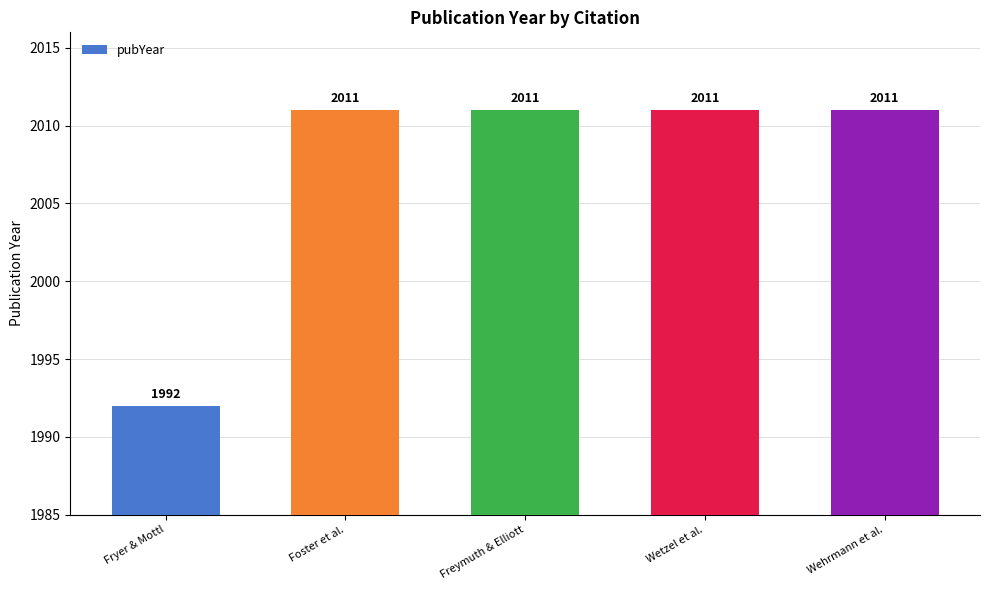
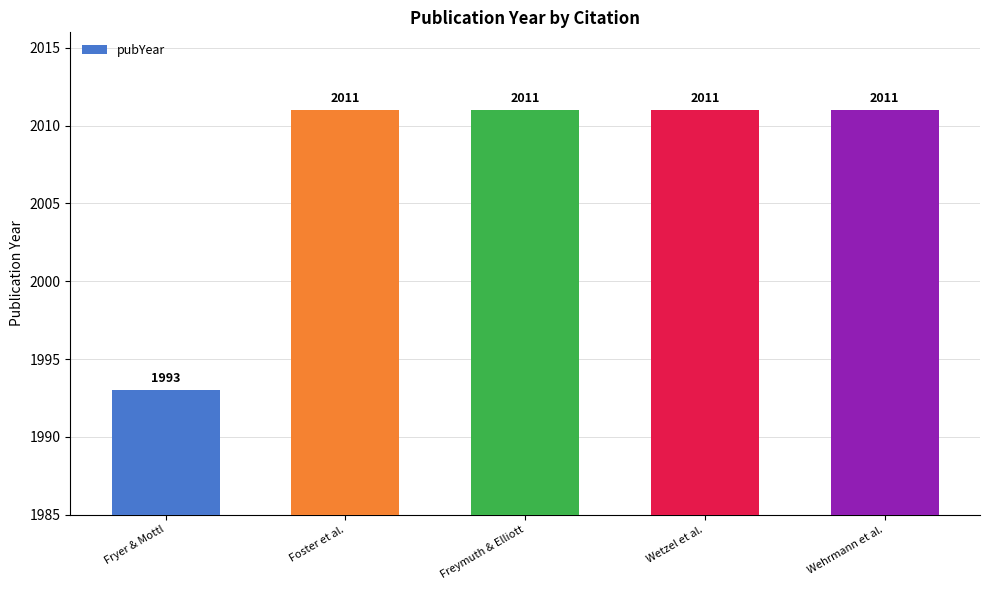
Fryer & Mottl: 1992 -> 1993
